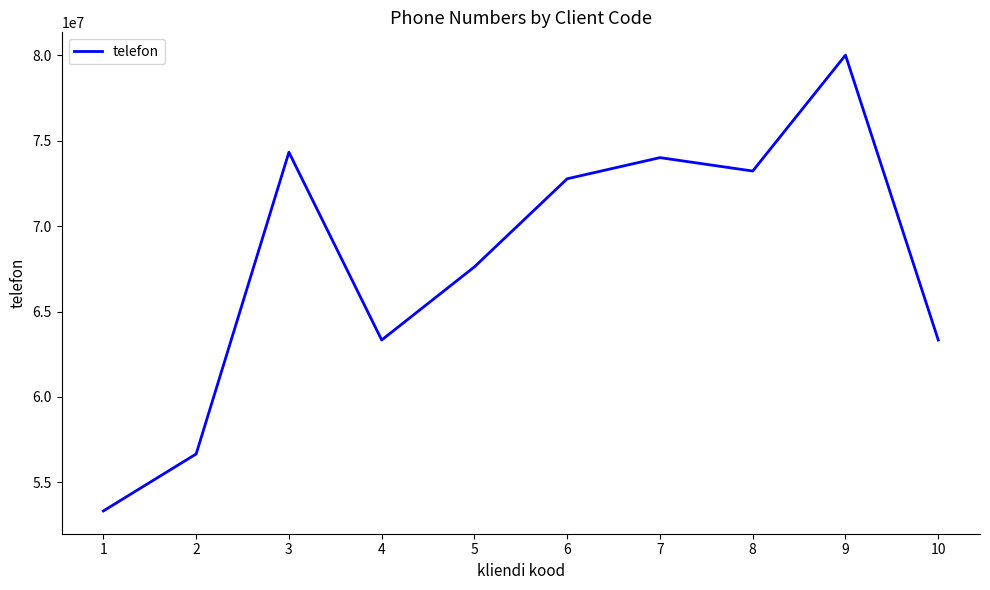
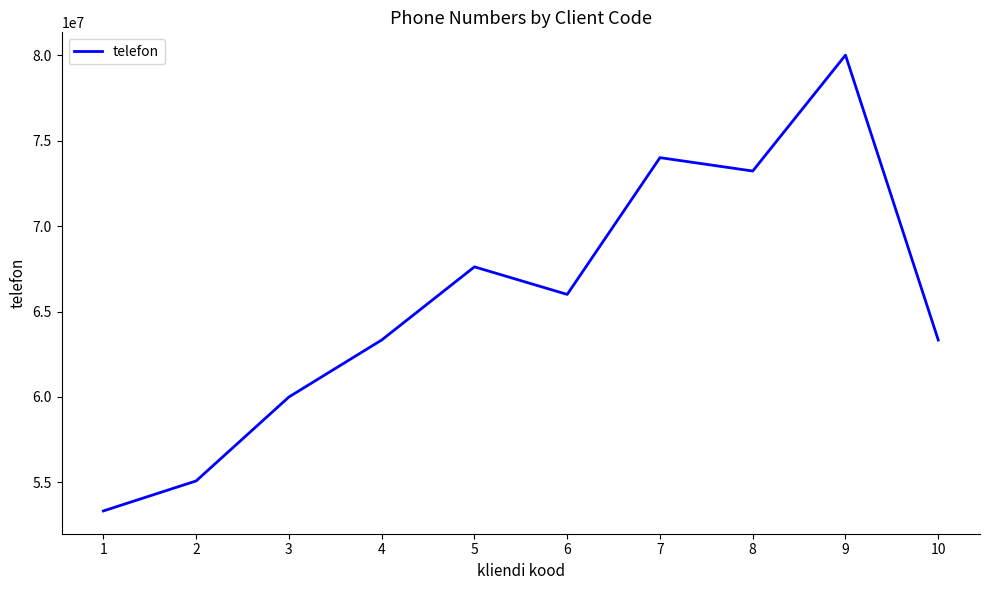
2: 56700000 -> 55100000
3: 74300000 -> 60000000
6: 72800000 -> 66000000
